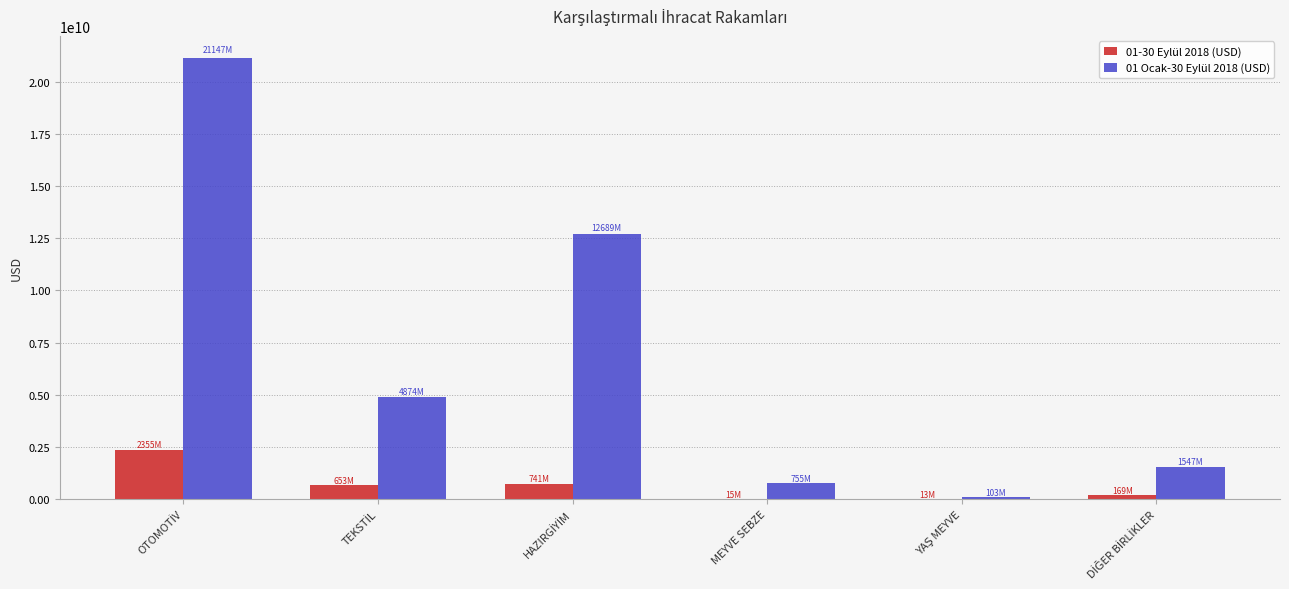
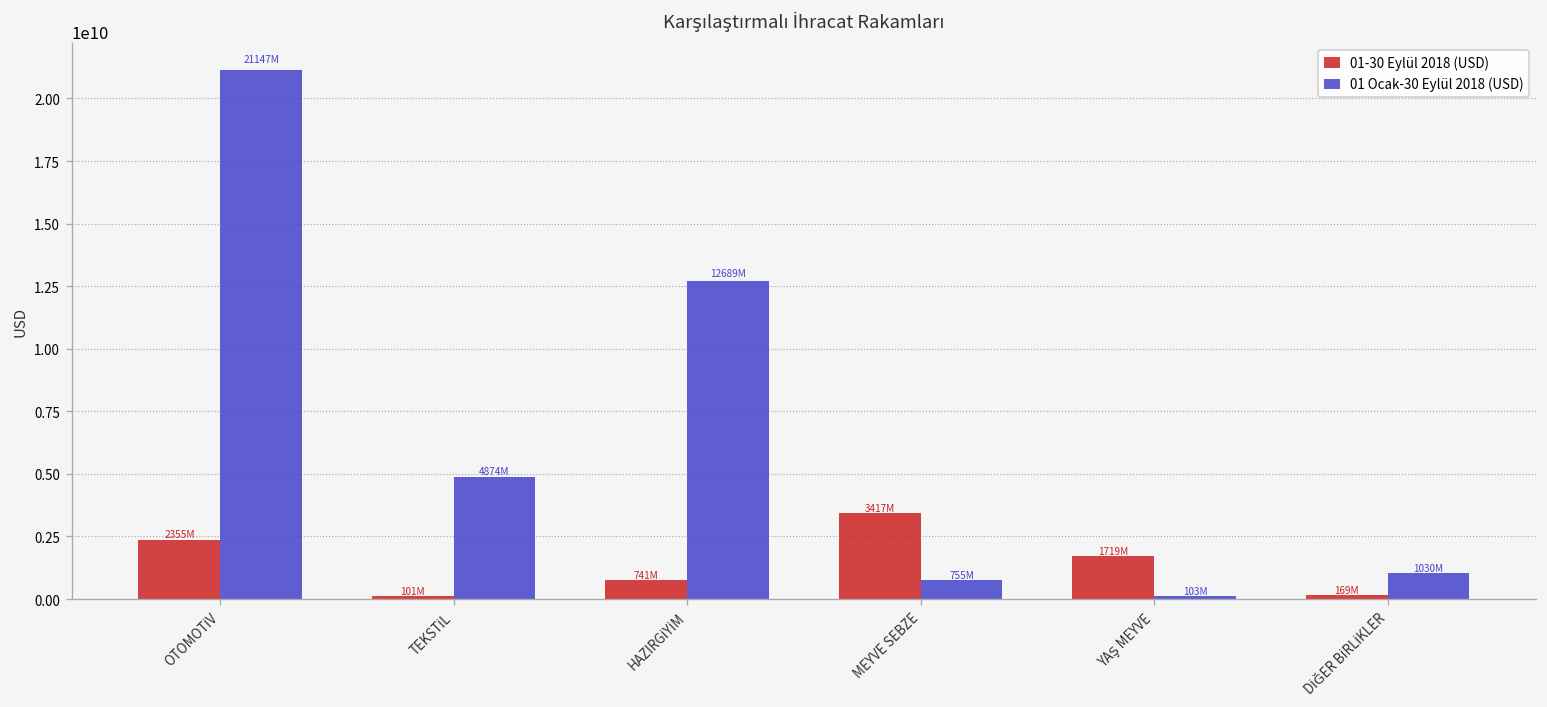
01-30 Eylül 2018 (USD), TEKSTİL: 653M -> 101M
01-30 Eylül 2018 (USD), MEYVE SEBZE: 15M -> 3417M
01-30 Eylül 2018 (USD), YAŞ MEYVE: 13M -> 1719M
01 Ocak-30 Eylül 2018 (USD), DİĞER BİRLİKLER: 1547M -> 1030M
